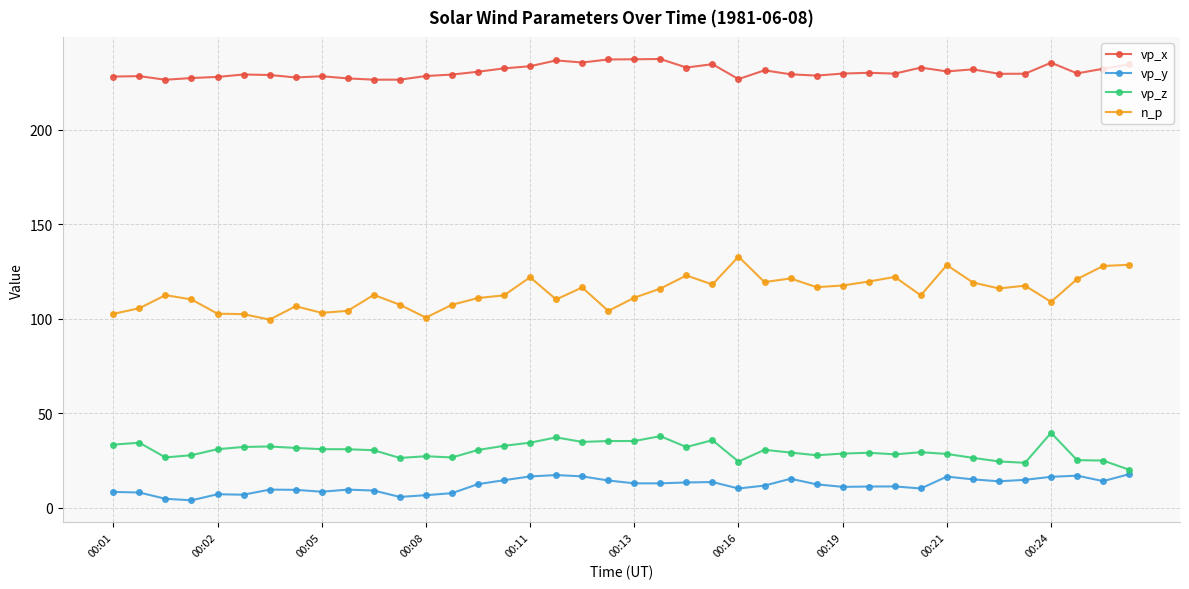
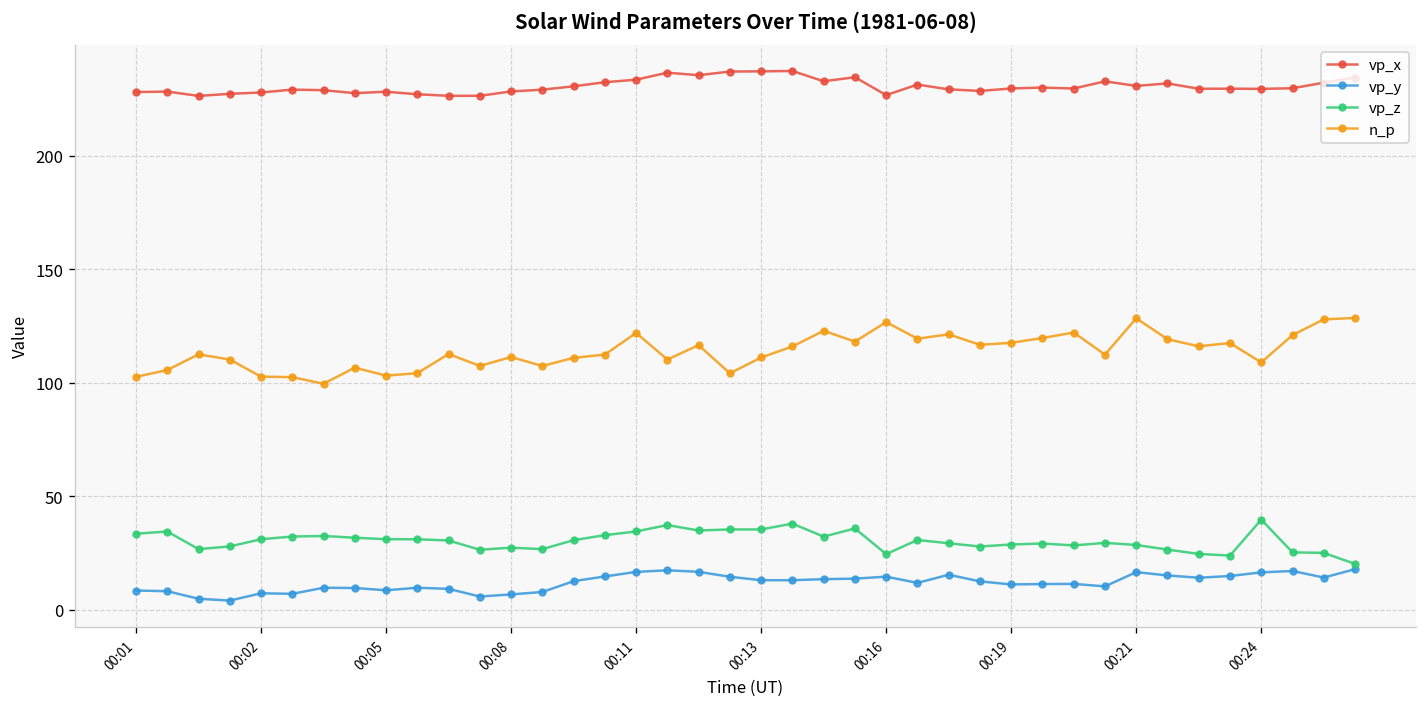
n_p, 00:08: 101 -> 111
vp_y, 00:16: 10 -> 15
n_p, 00:16: 133 -> 127
vp_x, 00:24: 235 -> 229
